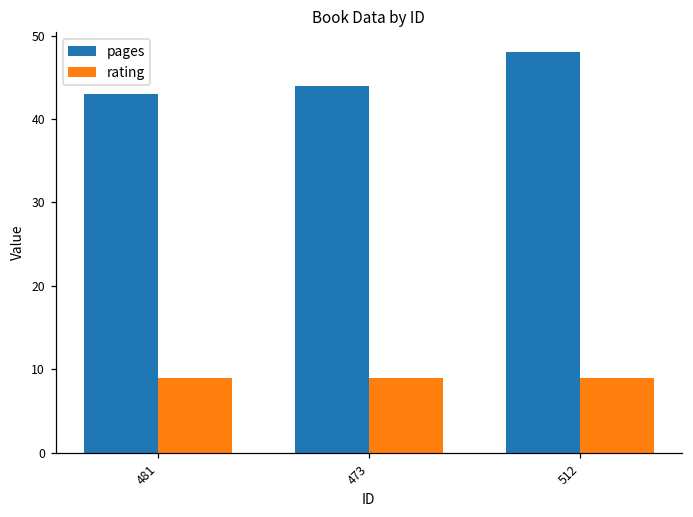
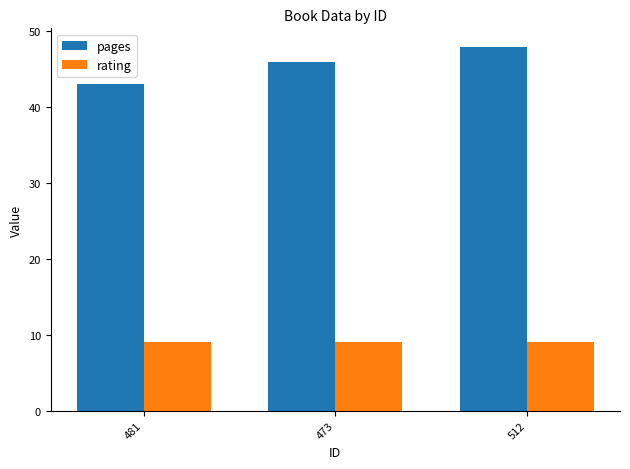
pages, 473: 44 -> 46
